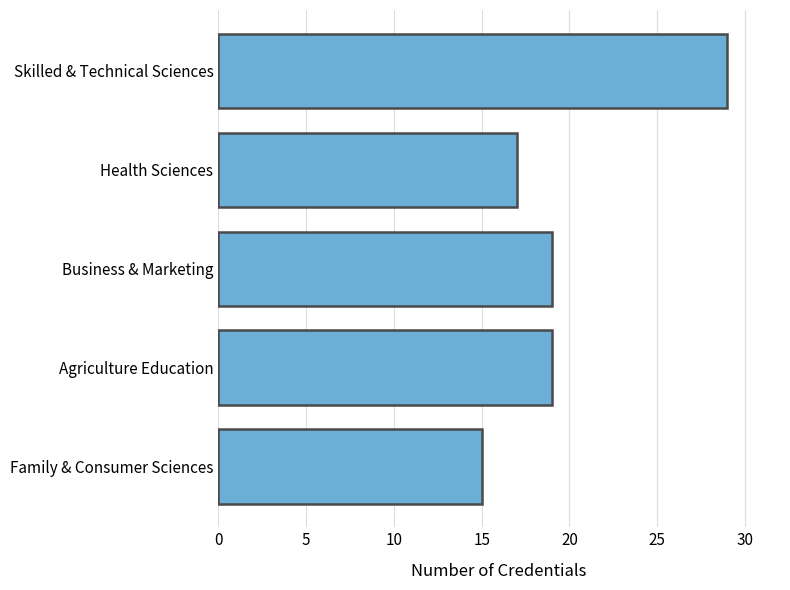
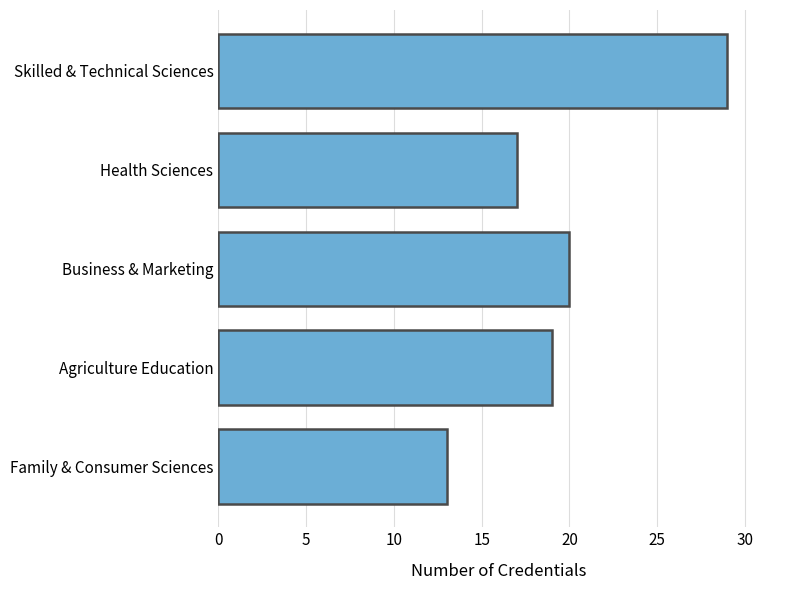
Business & Marketing: 19 -> 20
Family & Consumer Sciences: 15 -> 13
